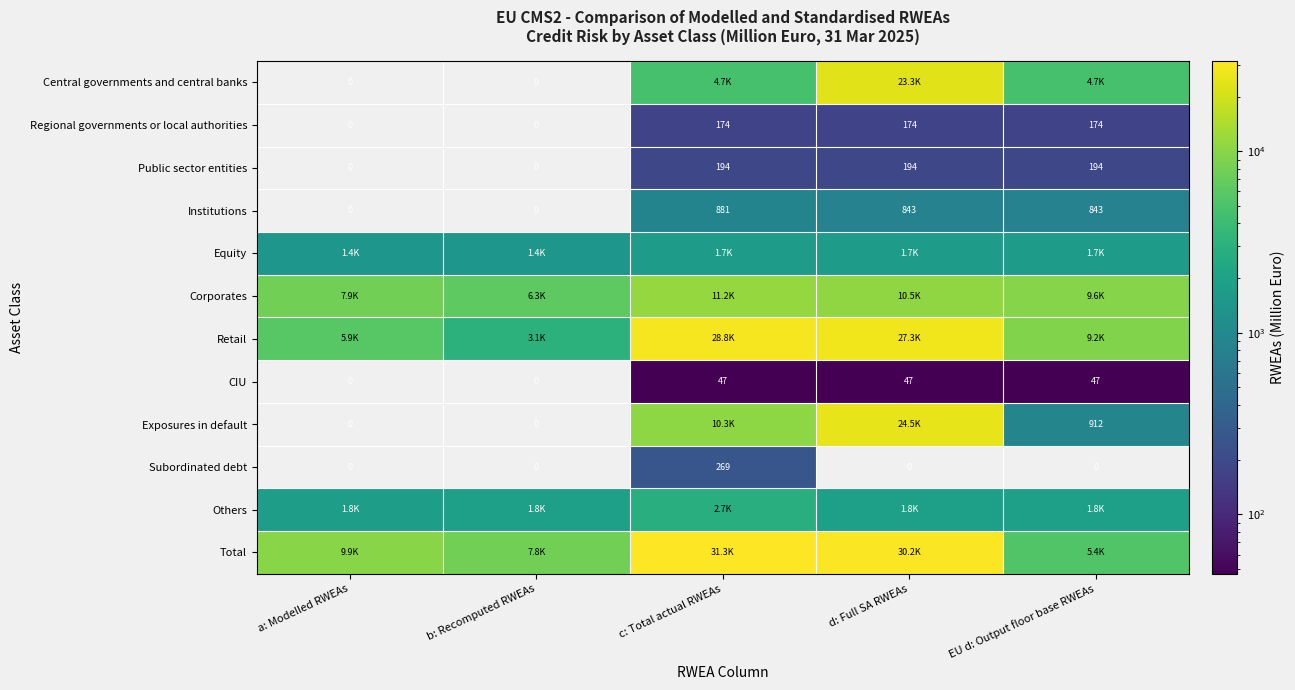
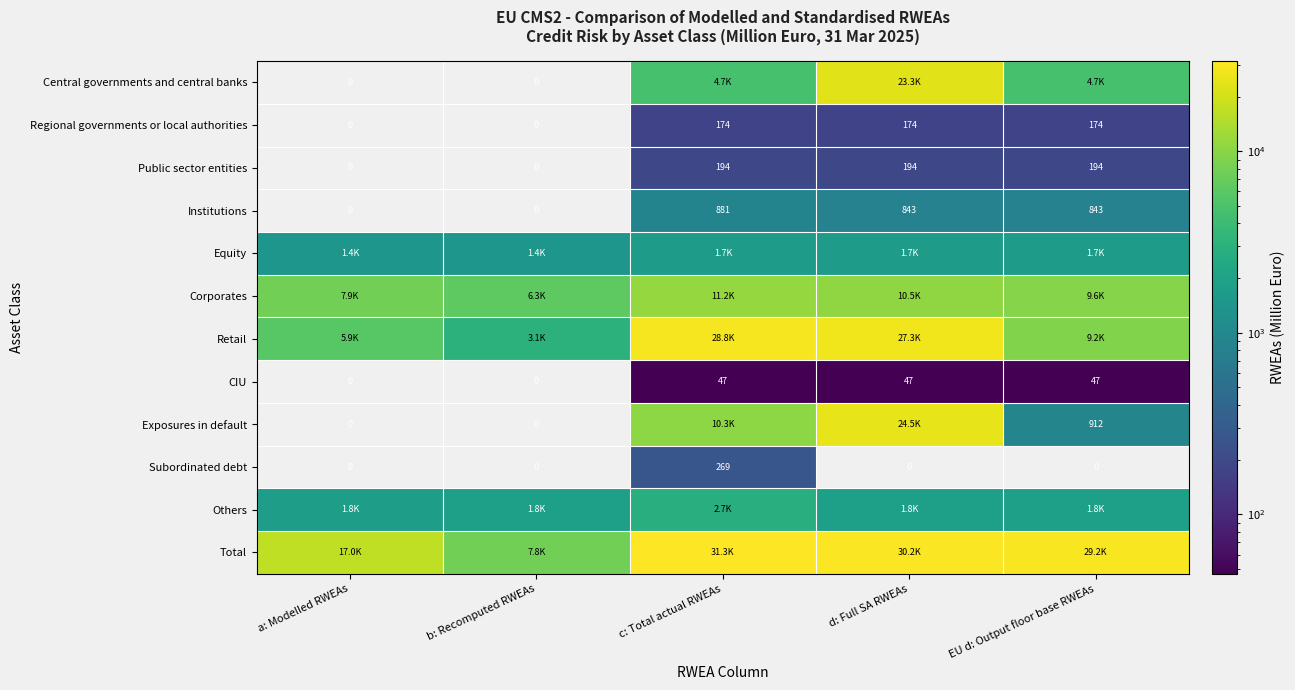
Total, a: Modelled RWEAs: 9.9K -> 17.0K
Total, EU d: Output floor base RWEAs: 5.4K -> 29.2K
